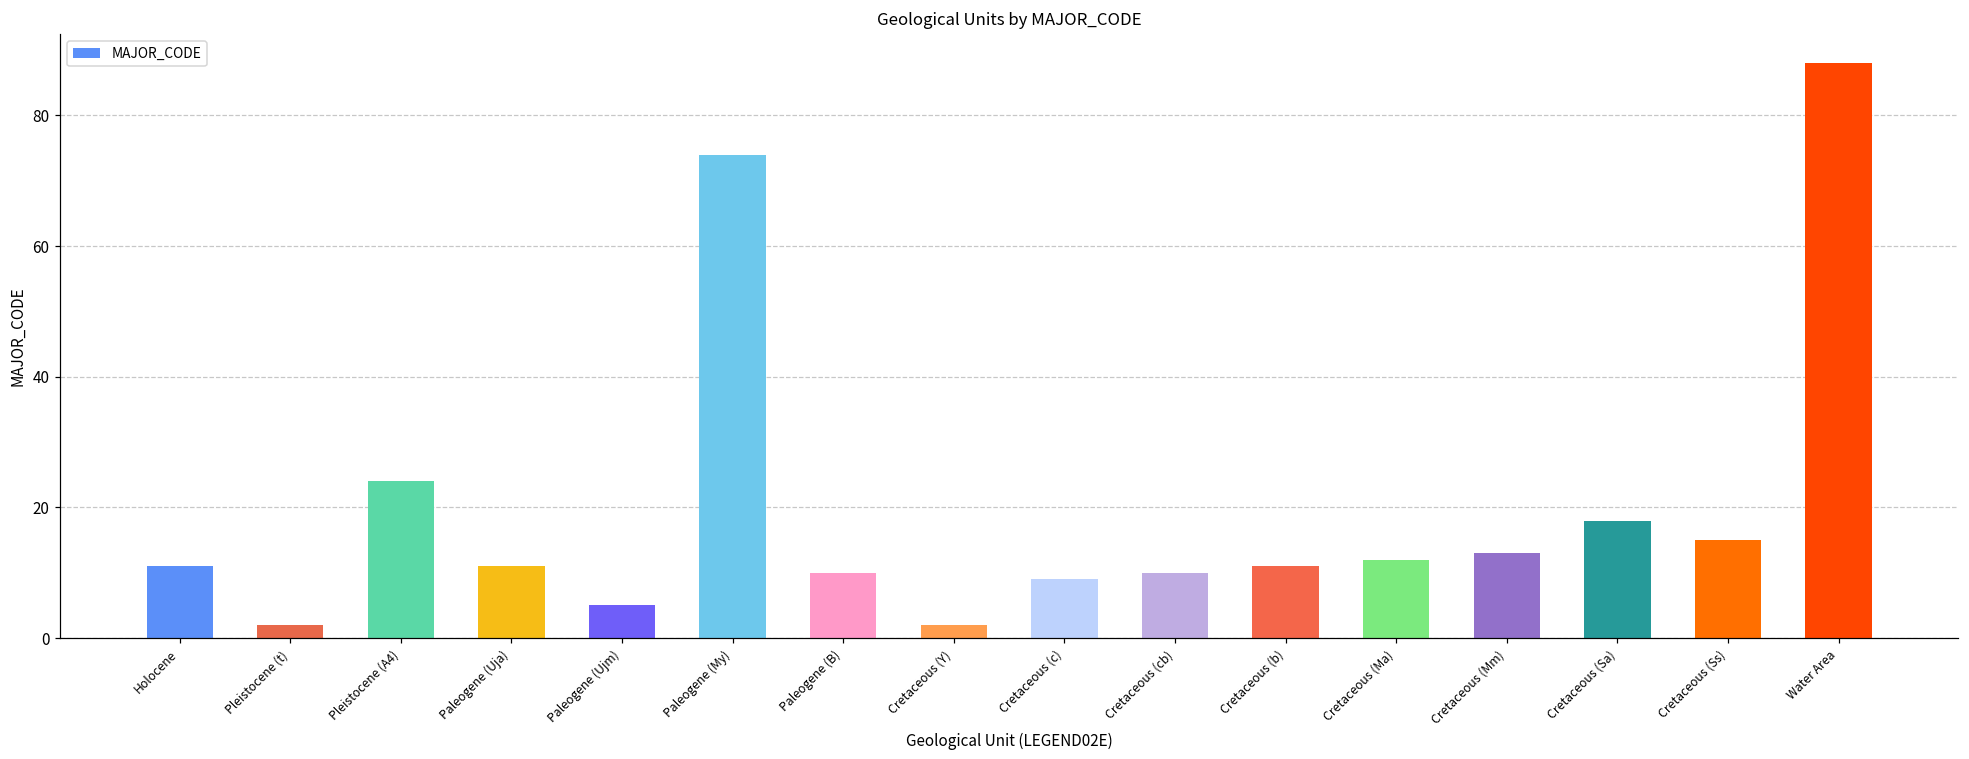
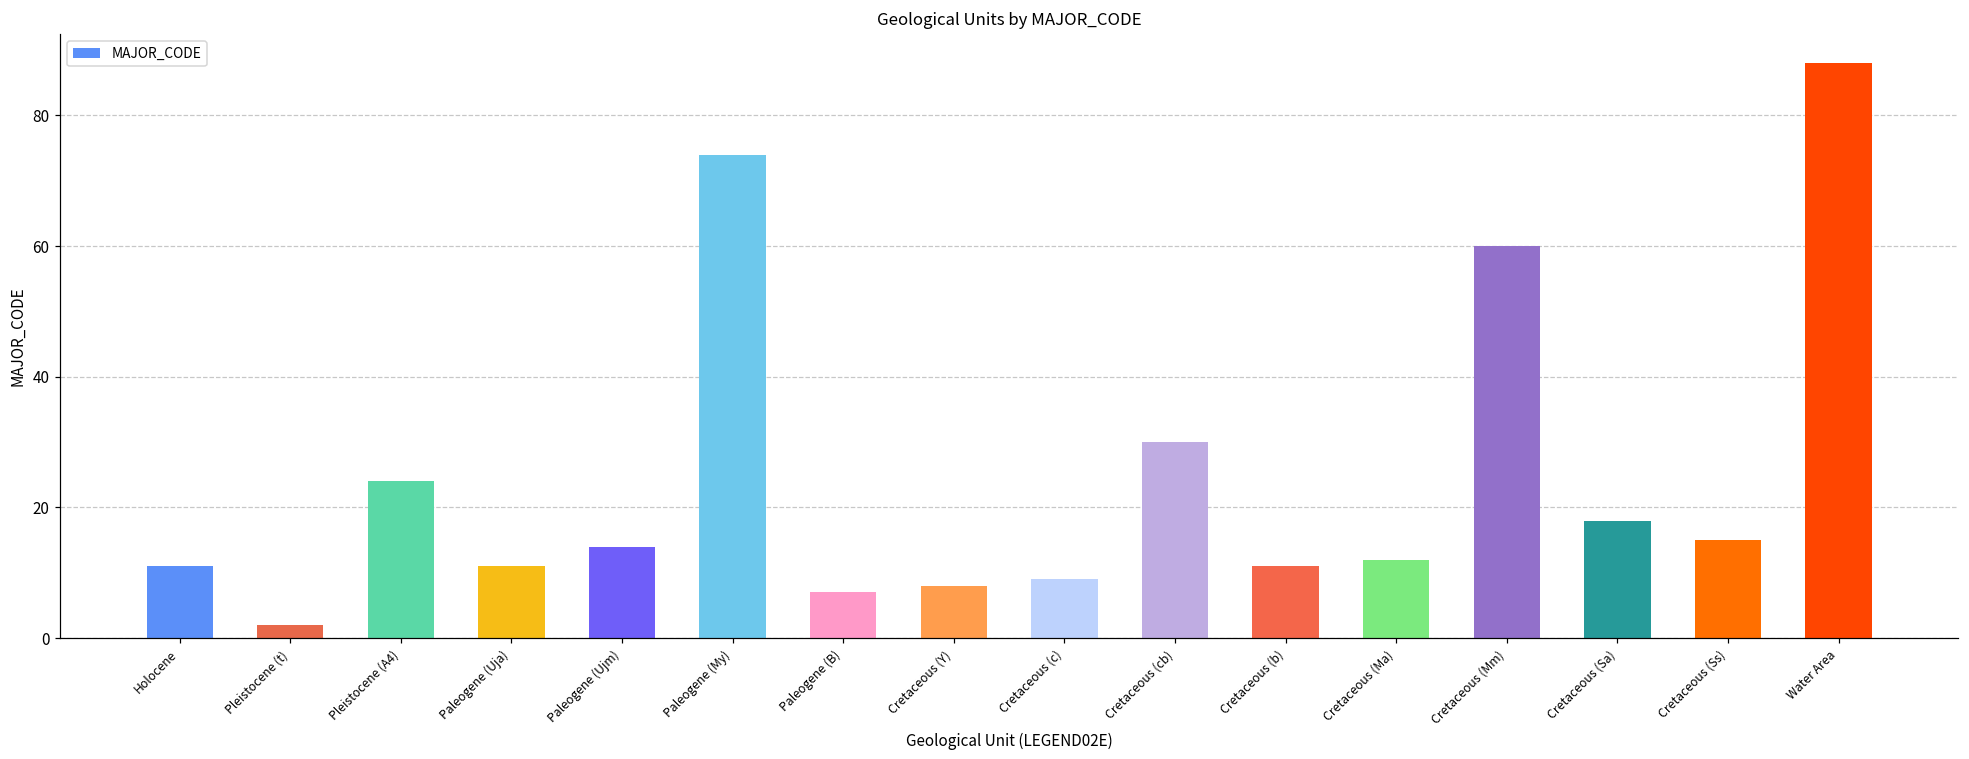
Paleogene (Ujm): 5 -> 14
Paleogene (B): 10 -> 7
Cretaceous (Y): 2 -> 8
Cretaceous (cb): 10 -> 30
Cretaceous (Mm): 13 -> 60
